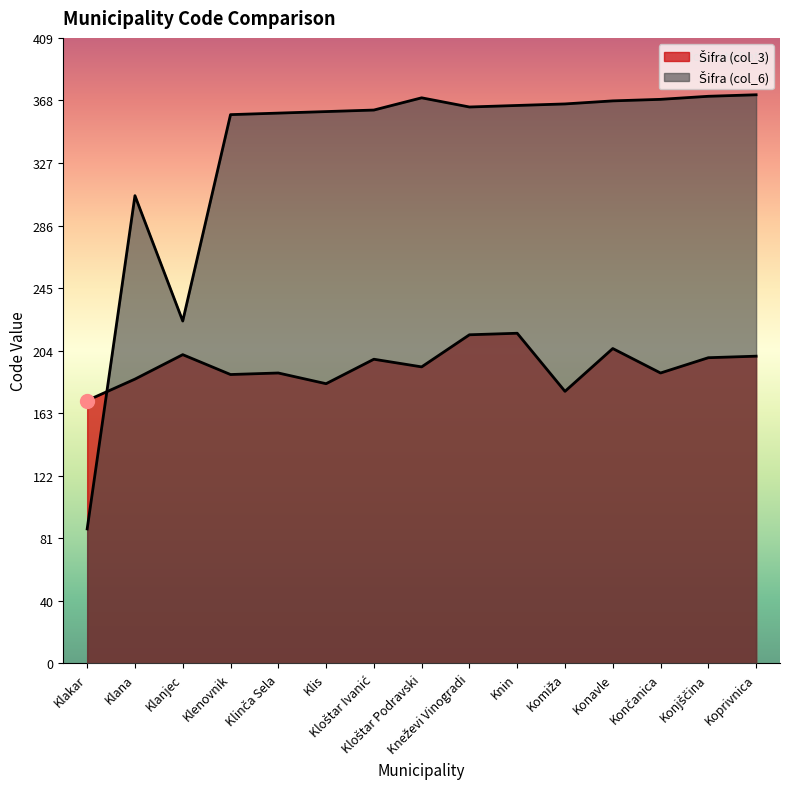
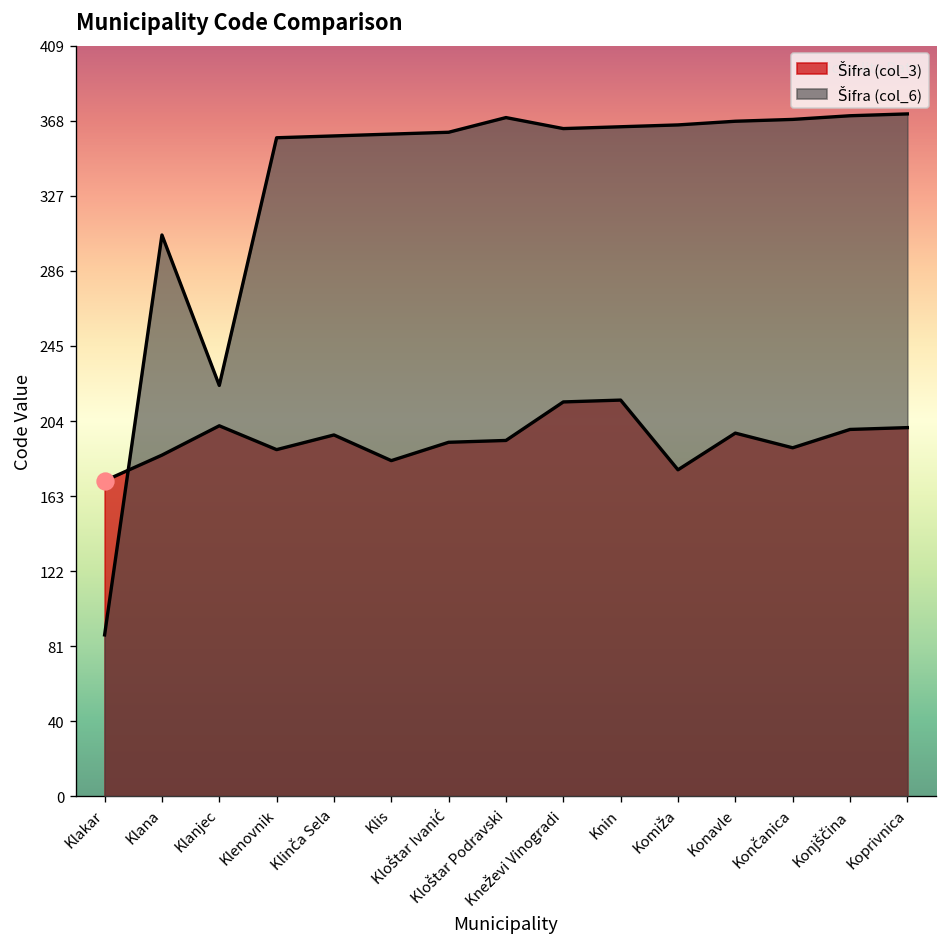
Šifra (col_3), Klinča Sela: 190 -> 197
Šifra (col_3), Kloštar Ivanić: 199 -> 193
Šifra (col_3), Konavle: 206 -> 198
